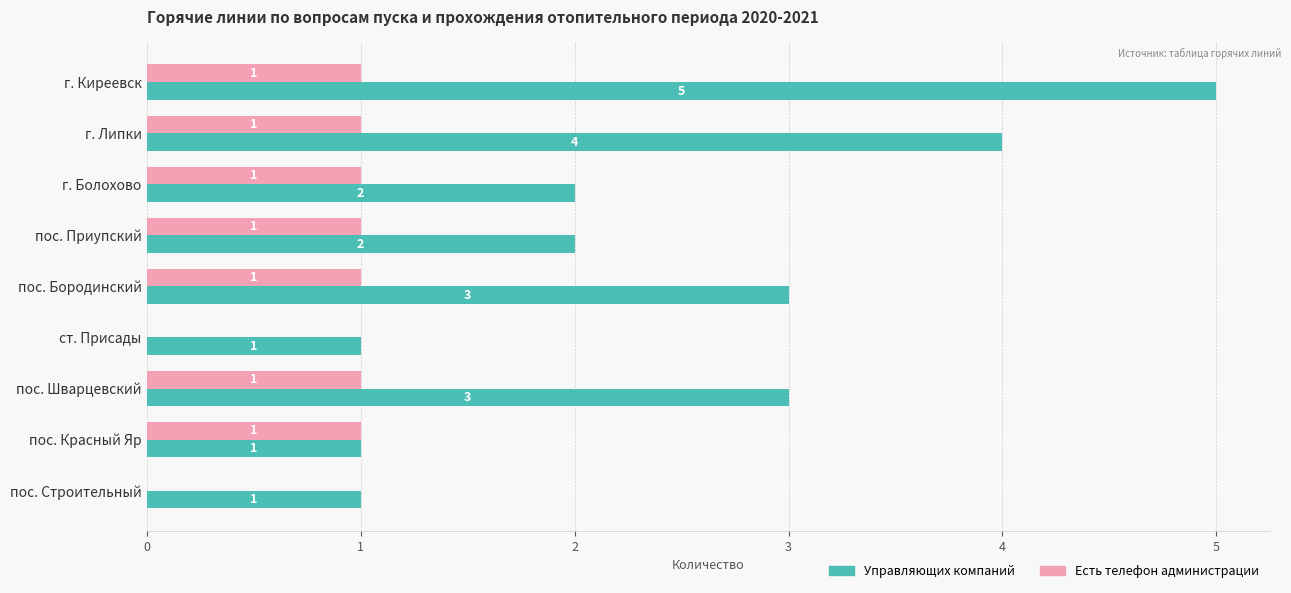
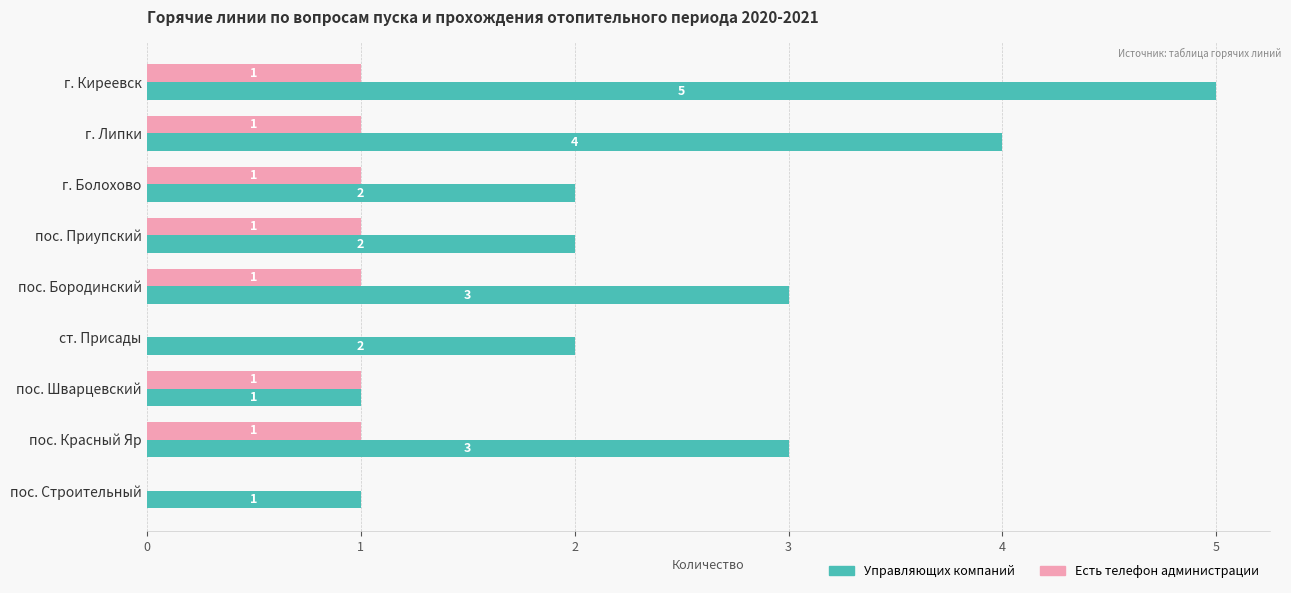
Управляющих компаний, ст. Присады: 1 -> 2
Управляющих компаний, пос. Шварцевский: 3 -> 1
Управляющих компаний, пос. Красный Яр: 1 -> 3
